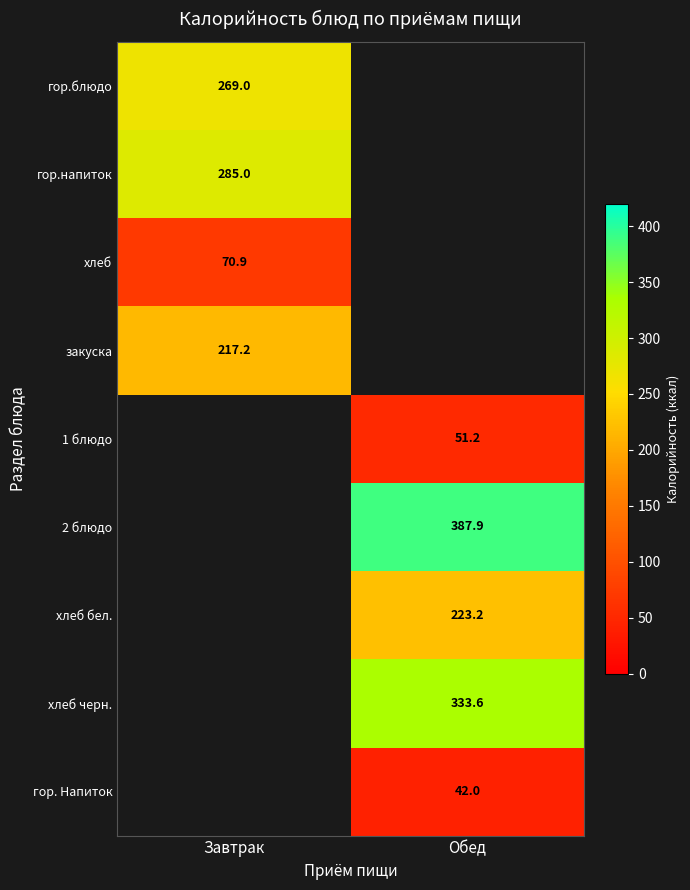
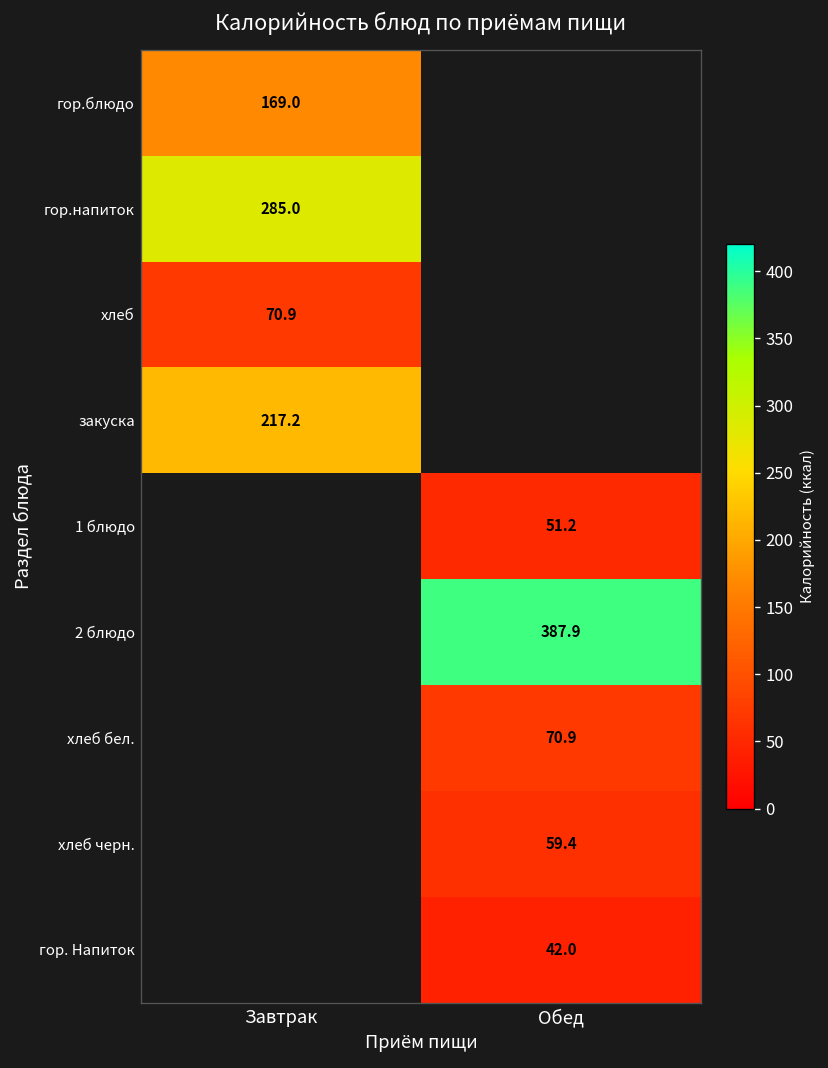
гор.блюдо, Завтрак: 269.0 -> 169.0
хлеб бел., Обед: 223.2 -> 70.9
хлеб черн., Обед: 333.6 -> 59.4
